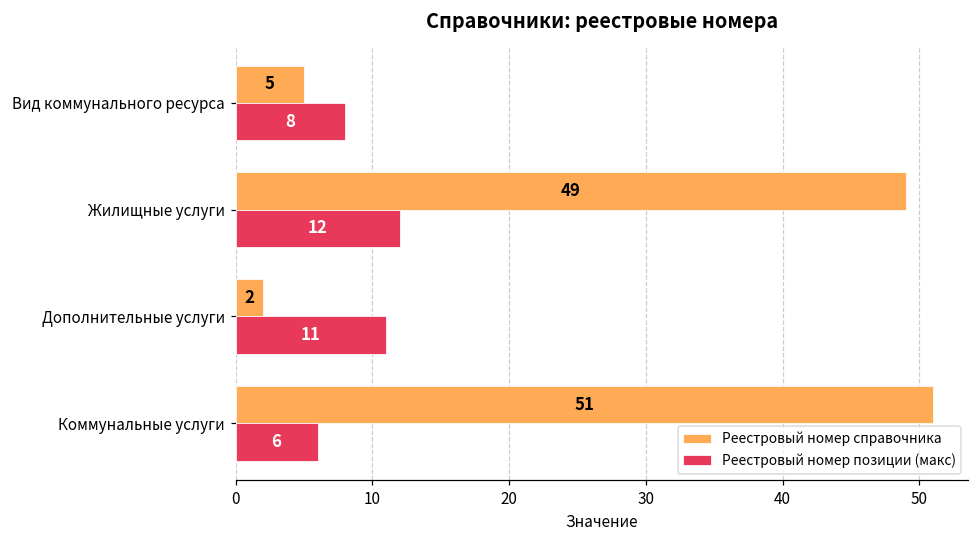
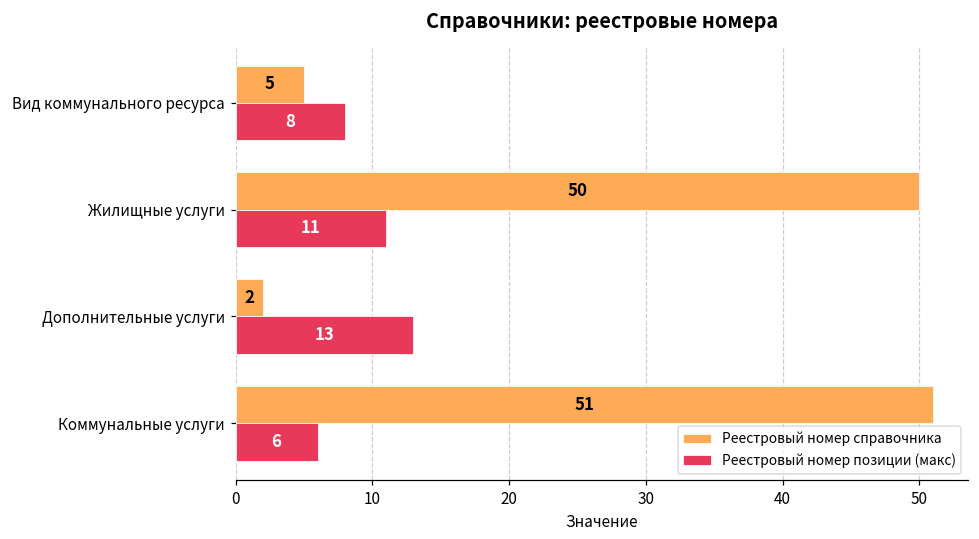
Реестровый номер справочника, Жилищные услуги: 49 -> 50
Реестровый номер позиции (макс), Жилищные услуги: 12 -> 11
Реестровый номер позиции (макс), Дополнительные услуги: 11 -> 13
